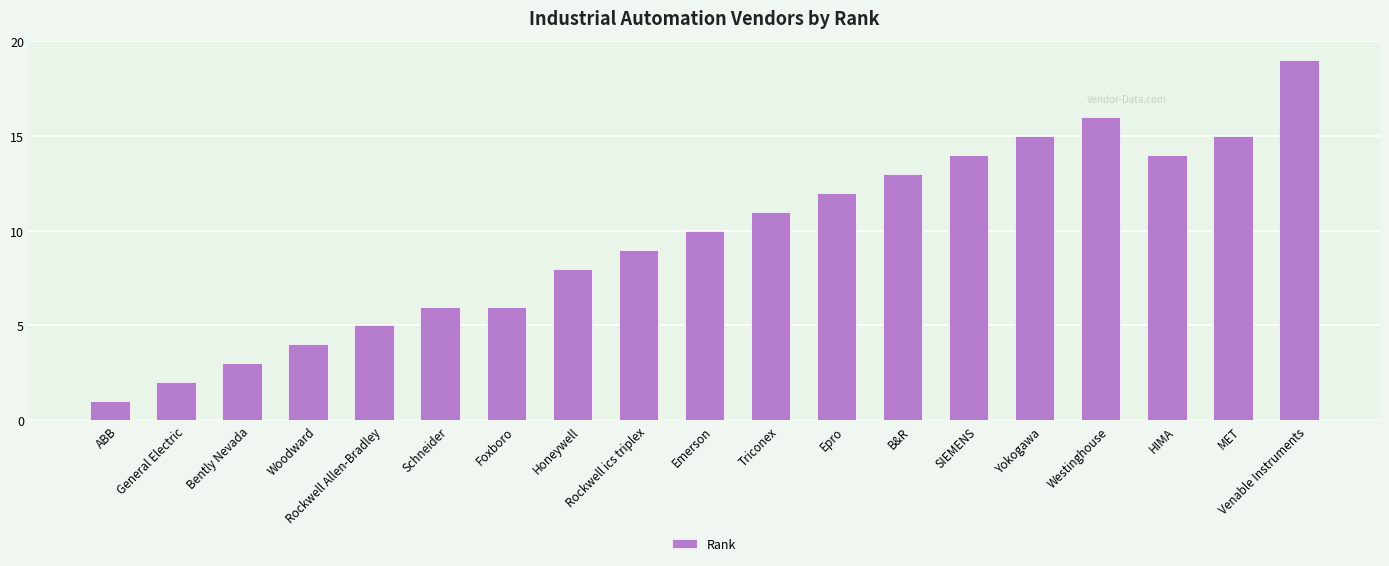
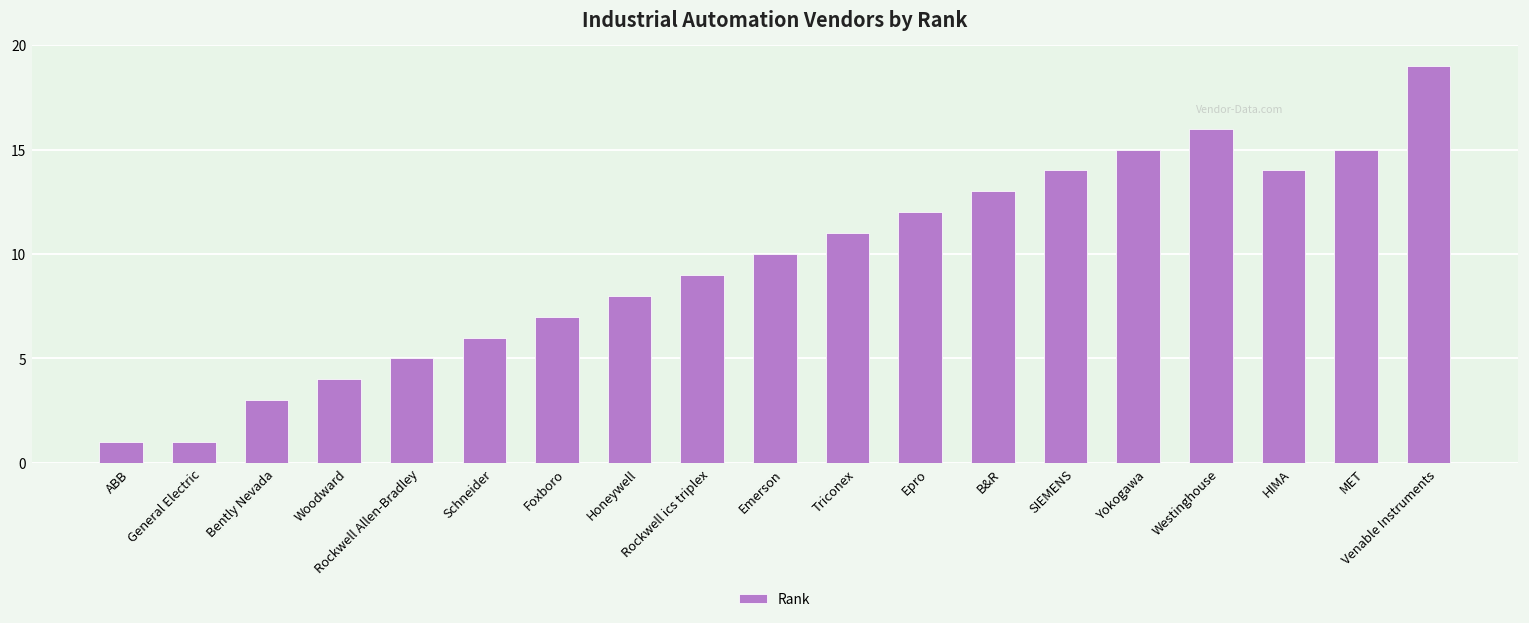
General Electric: 2 -> 1
Foxboro: 6 -> 7
